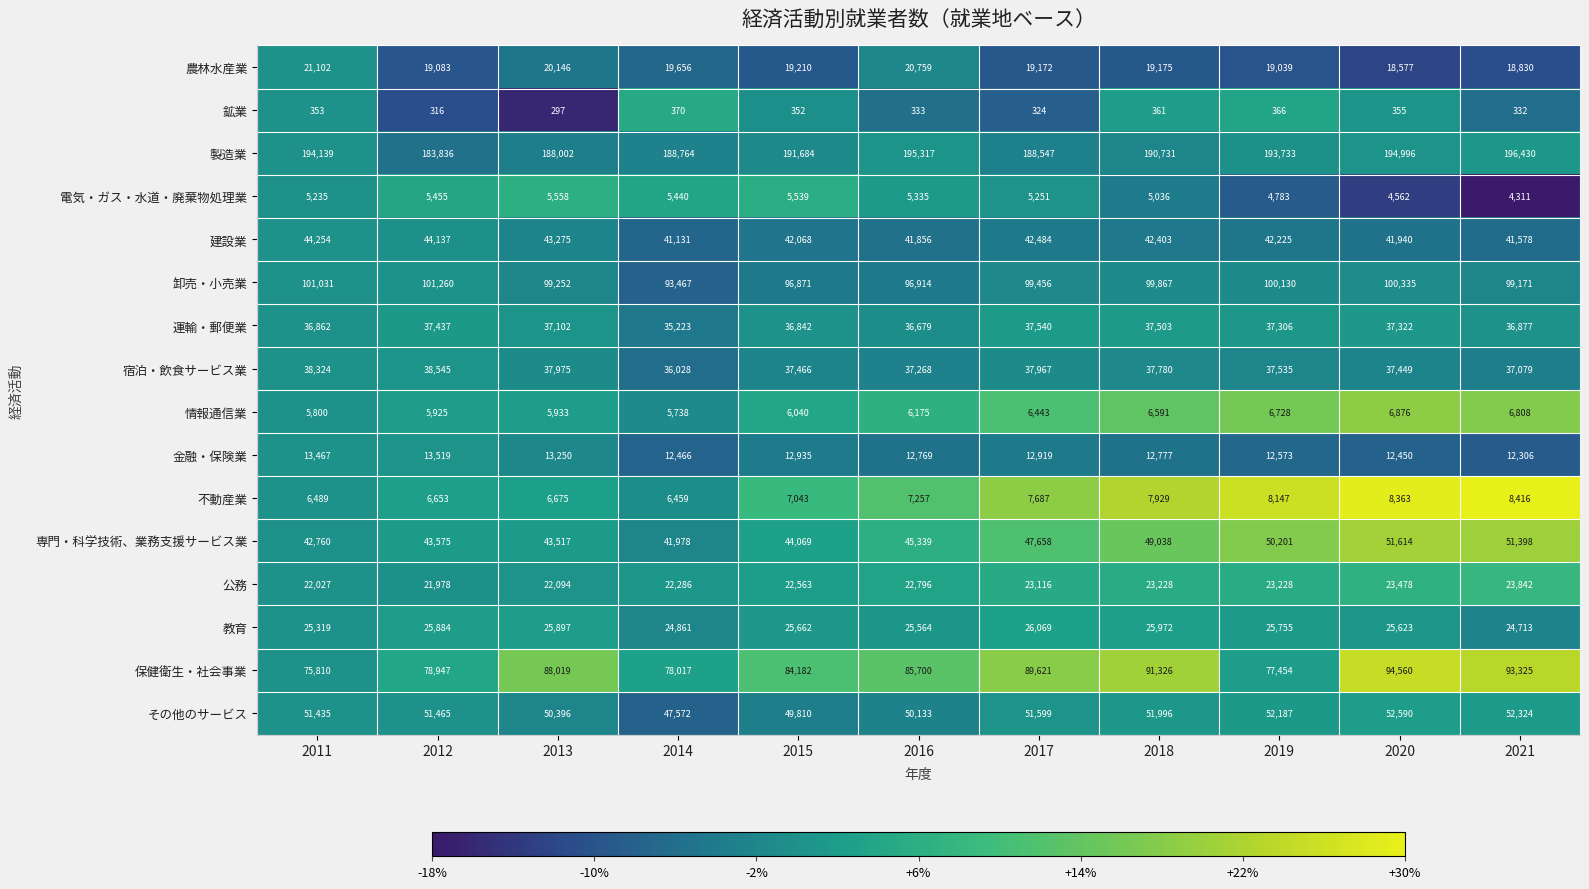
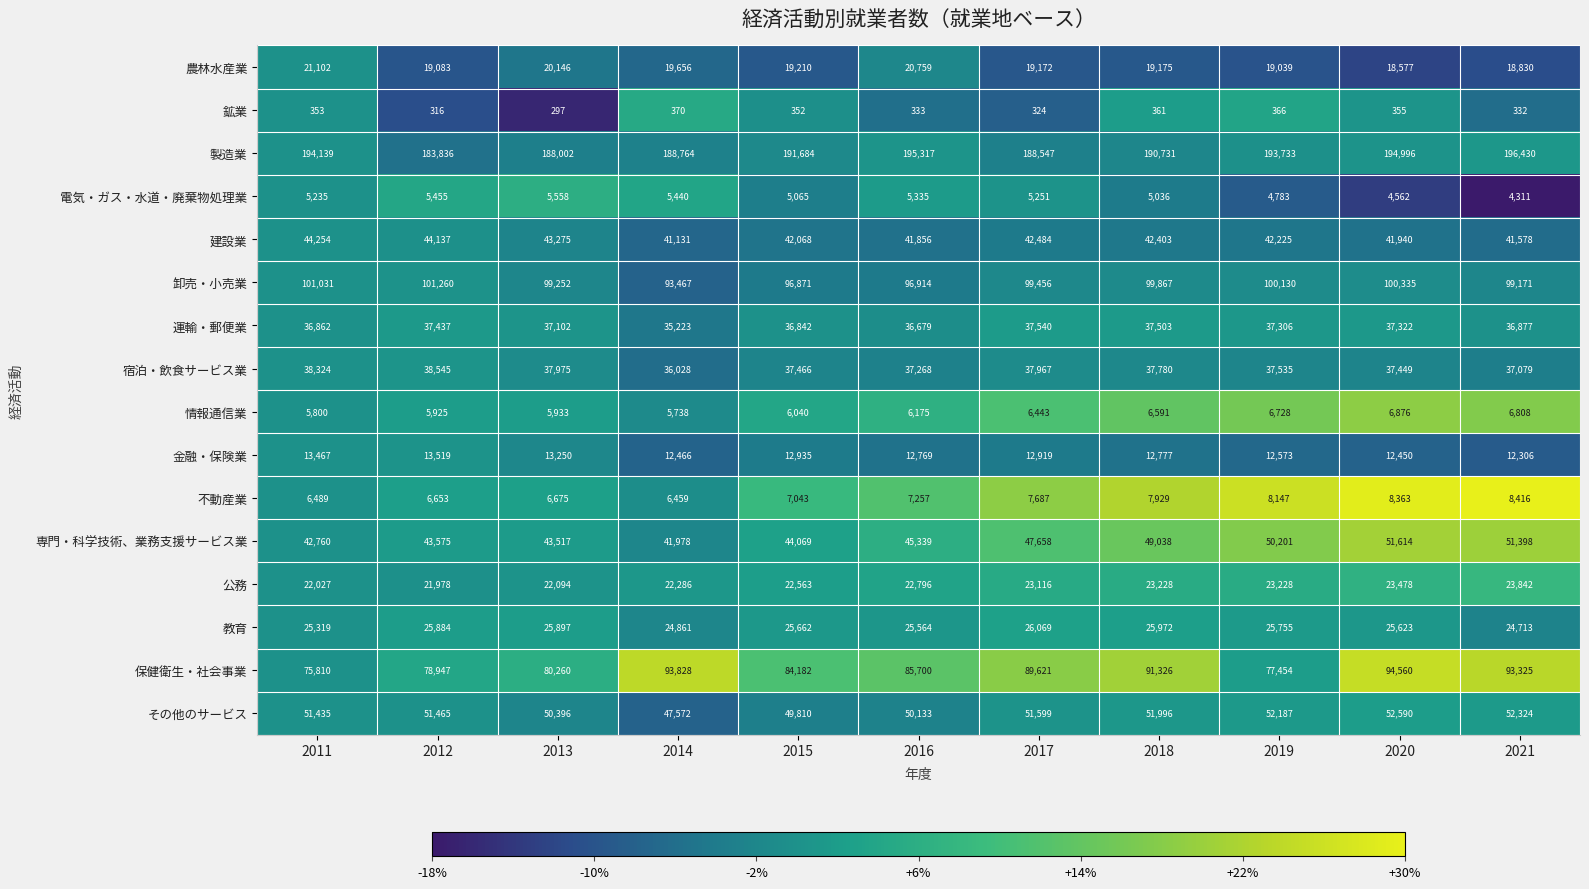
電気・ガス・水道・廃棄物処理業, 2015: 5,539 -> 5,065
保健衛生・社会事業, 2013: 88,019 -> 80,260
保健衛生・社会事業, 2014: 78,017 -> 93,828
